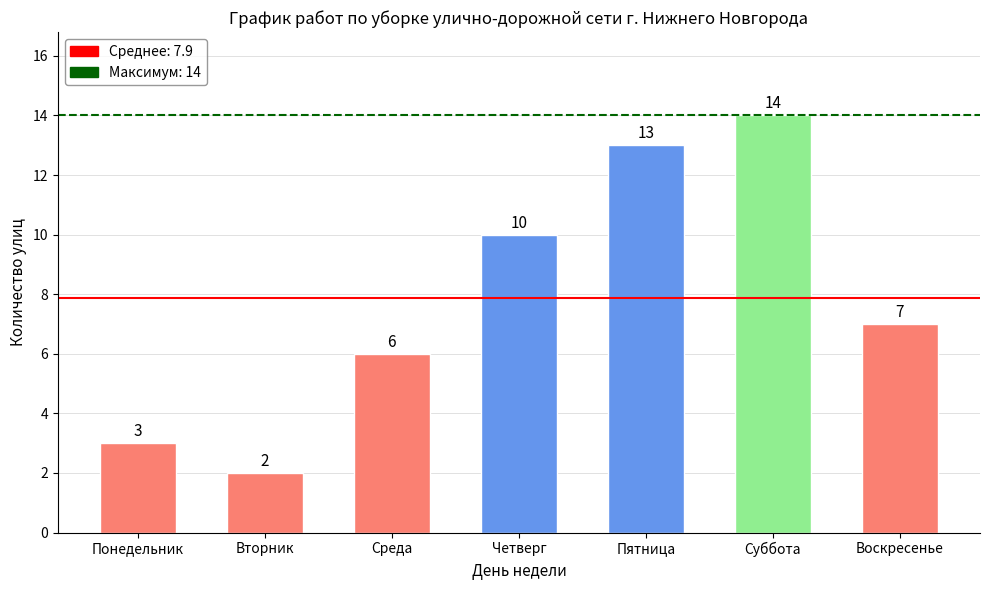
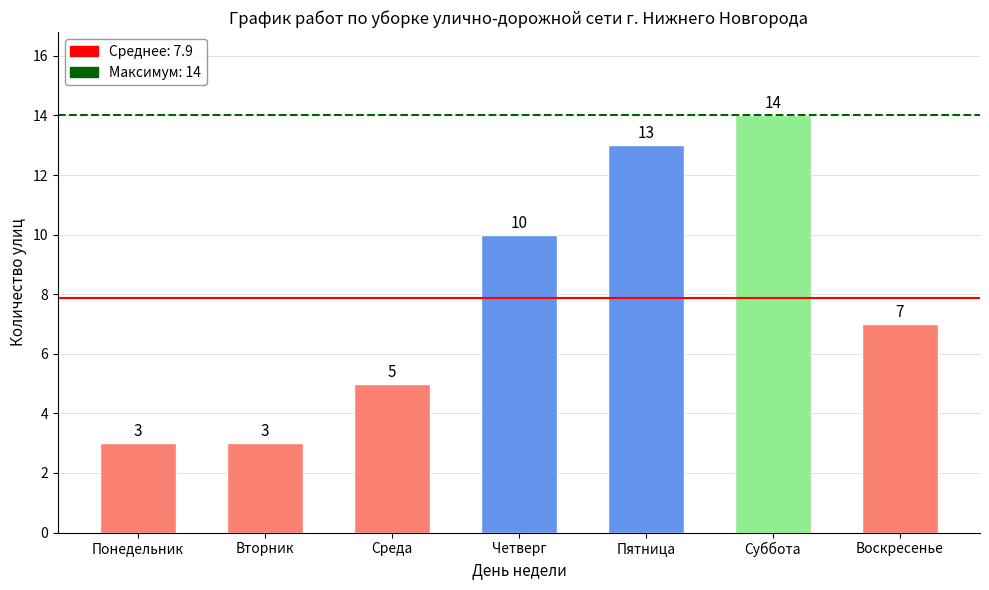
Вторник: 2 -> 3
Среда: 6 -> 5
